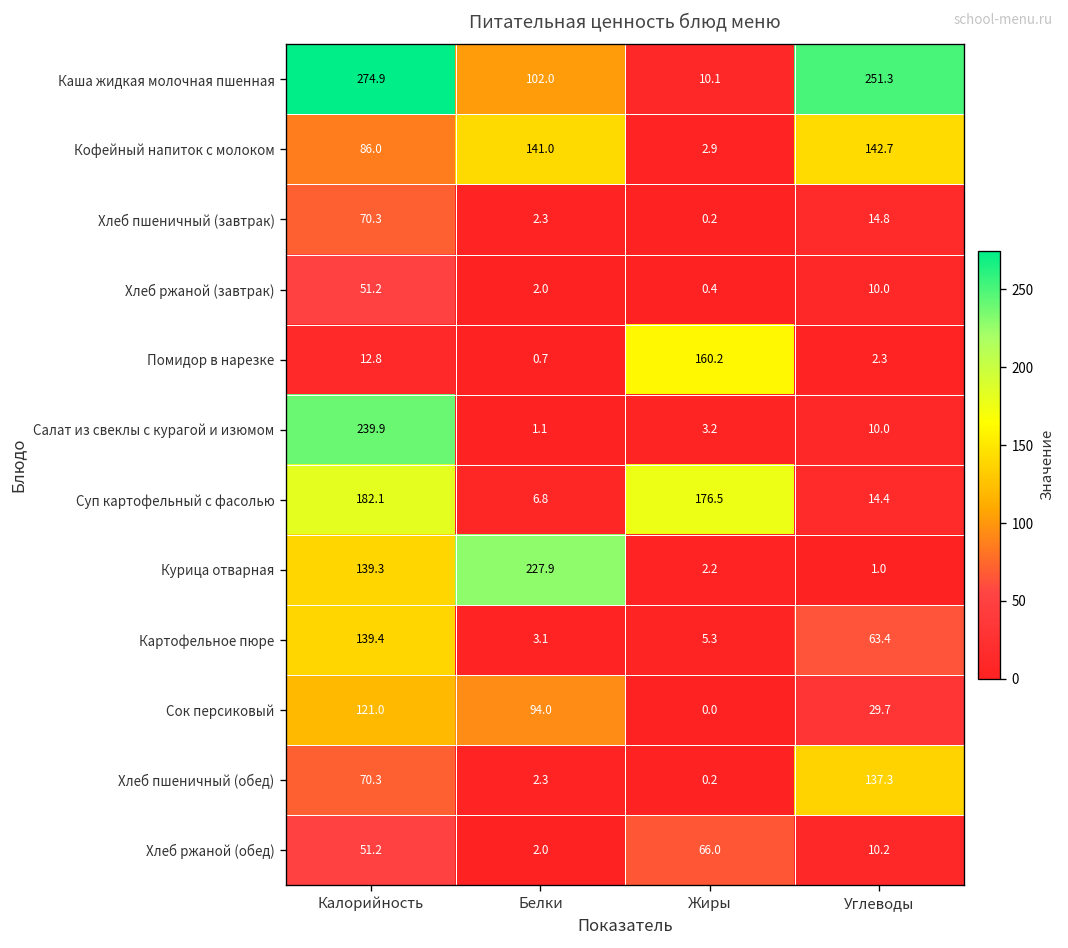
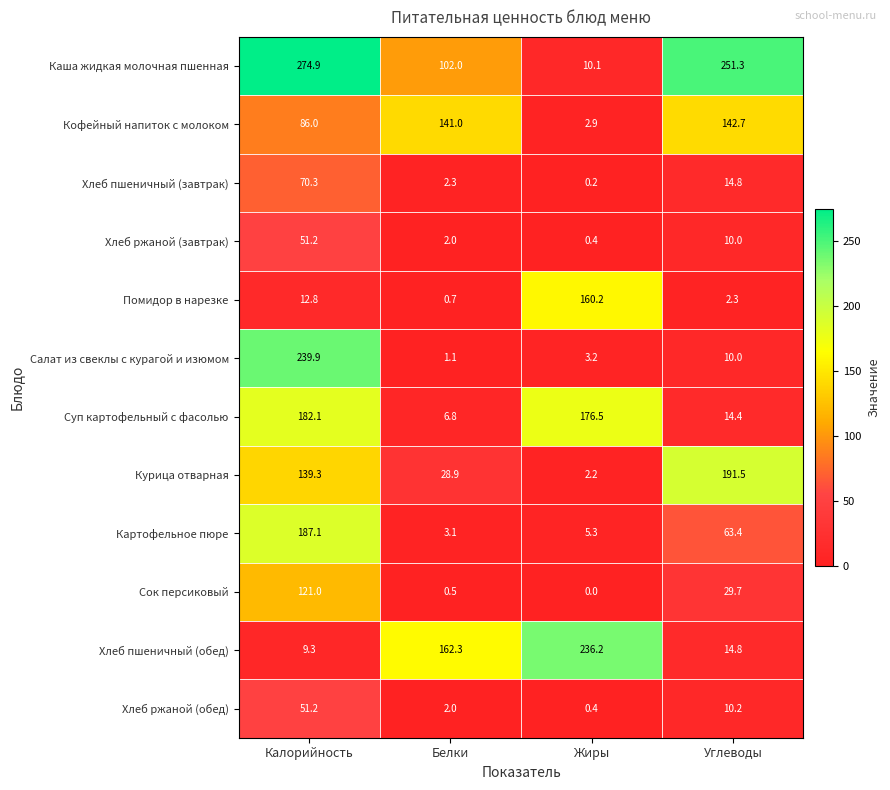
Курица отварная, Белки: 227.9 -> 28.9
Курица отварная, Углеводы: 1.0 -> 191.5
Картофельное пюре, Калорийность: 139.4 -> 187.1
Сок персиковый, Белки: 94.0 -> 0.5
Хлеб пшеничный (обед), Калорийность: 70.3 -> 9.3
Хлеб пшеничный (обед), Белки: 2.3 -> 162.3
Хлеб пшеничный (обед), Жиры: 0.2 -> 236.2
Хлеб пшеничный (обед), Углеводы: 137.3 -> 14.8
Хлеб ржаной (обед), Жиры: 66.0 -> 0.4
